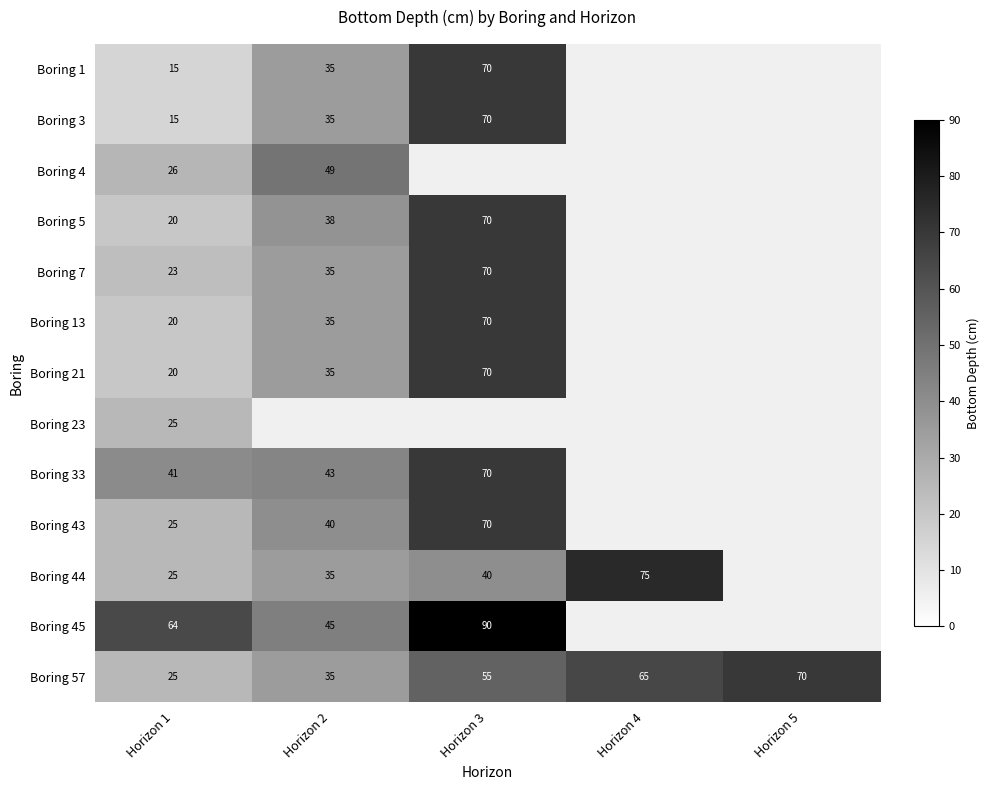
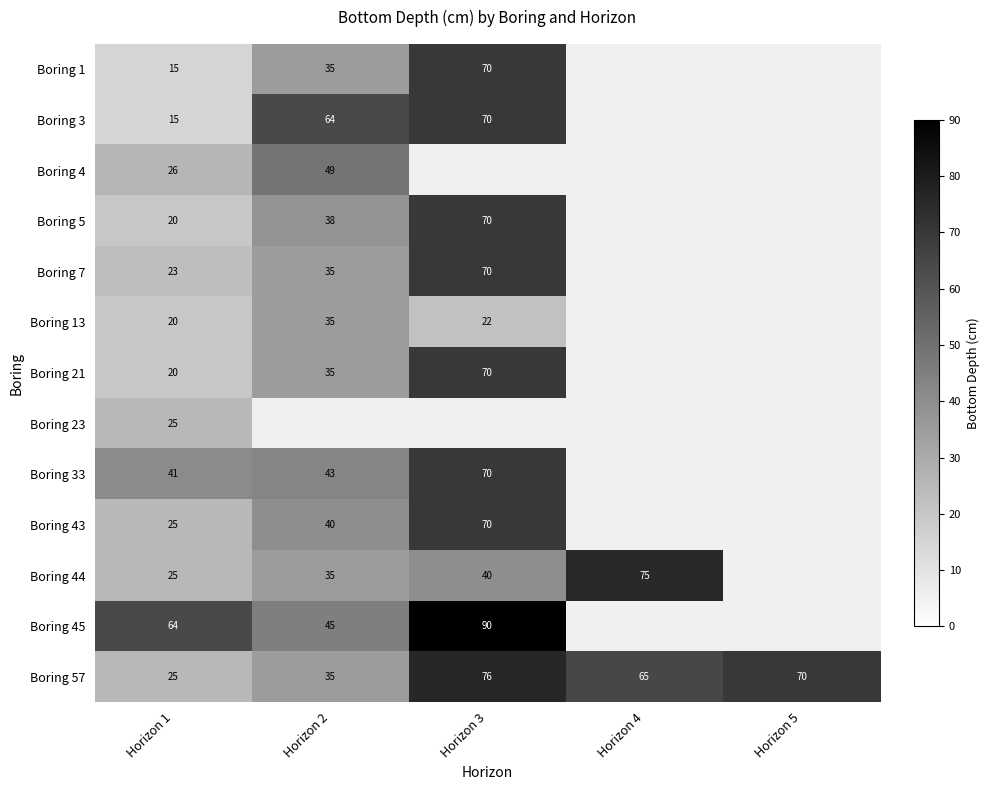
Boring 3, Horizon 2: 35 -> 64
Boring 13, Horizon 3: 70 -> 22
Boring 57, Horizon 3: 55 -> 76
